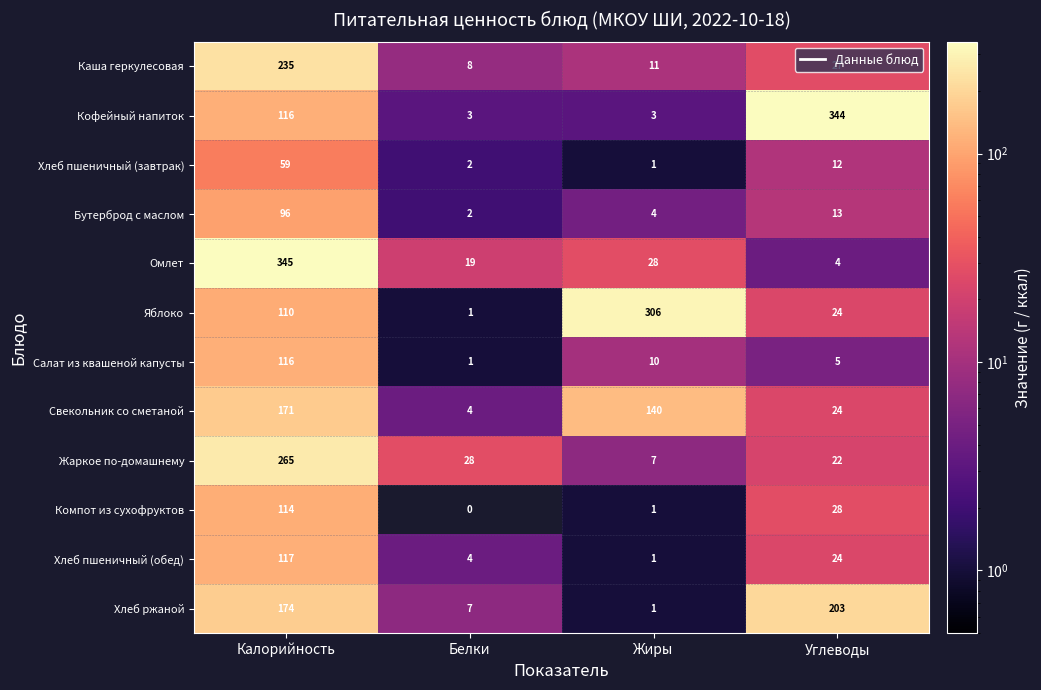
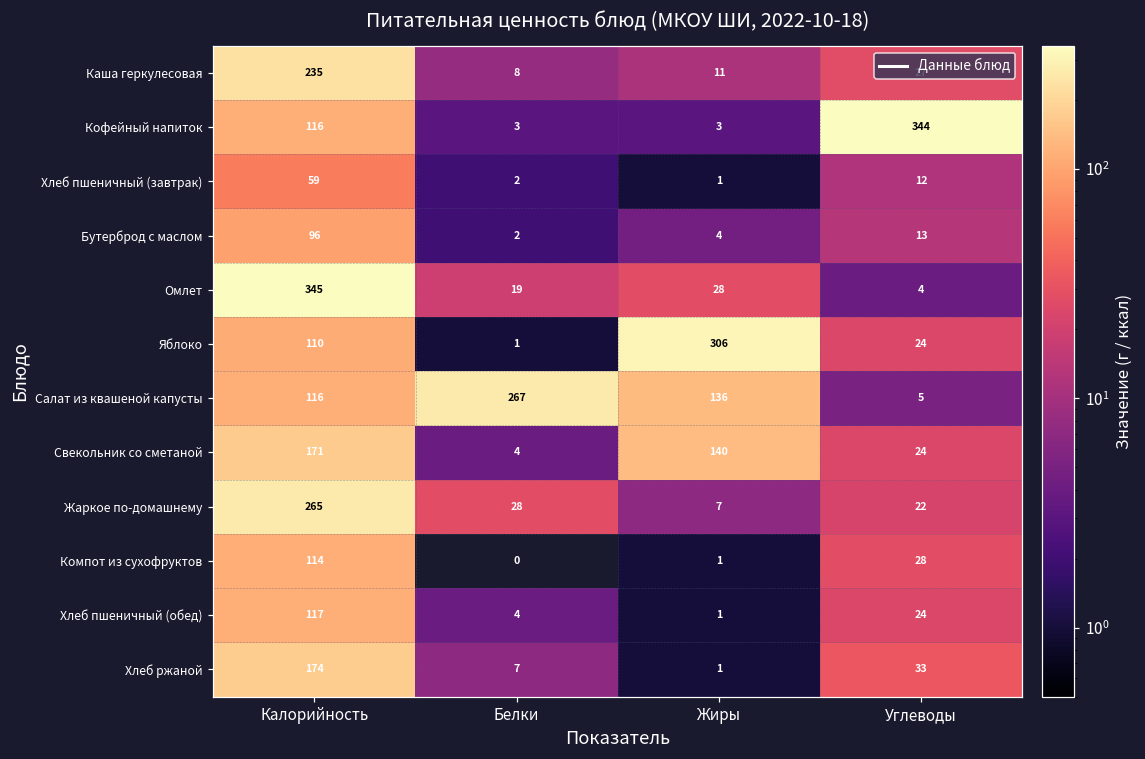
Салат из квашеной капусты, Белки: 1 -> 267
Салат из квашеной капусты, Жиры: 10 -> 136
Хлеб ржаной, Углеводы: 203 -> 33
